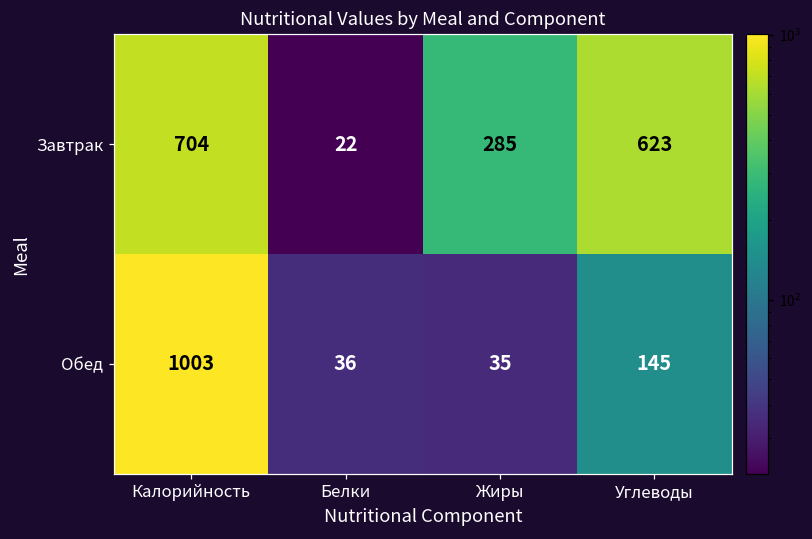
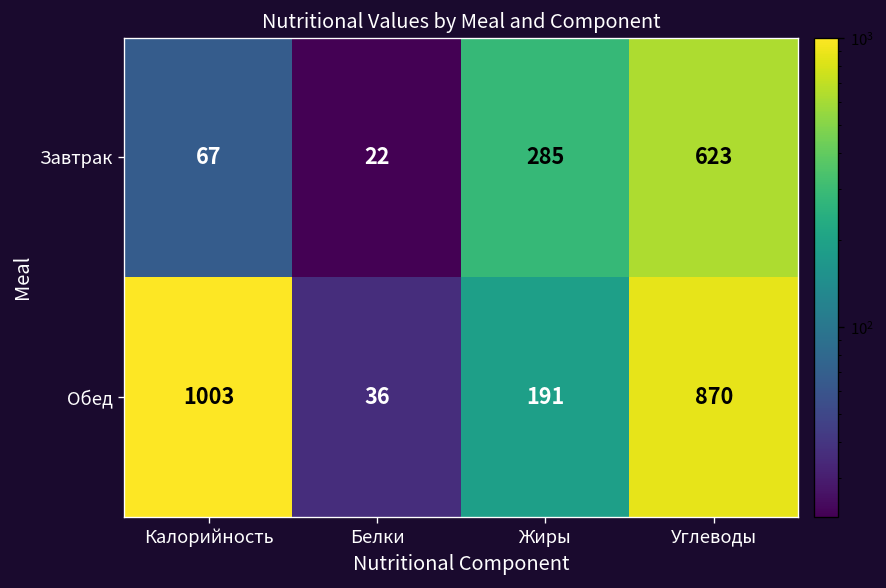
Завтрак, Калорийность: 704 -> 67
Обед, Жиры: 35 -> 191
Обед, Углеводы: 145 -> 870
